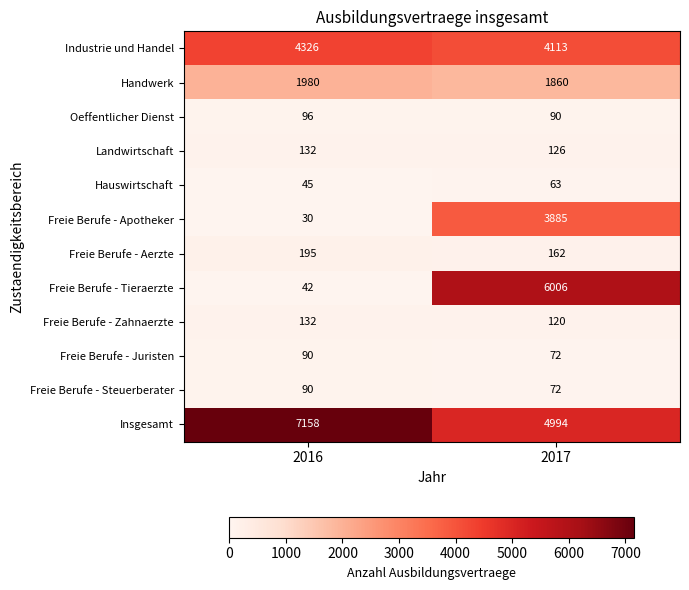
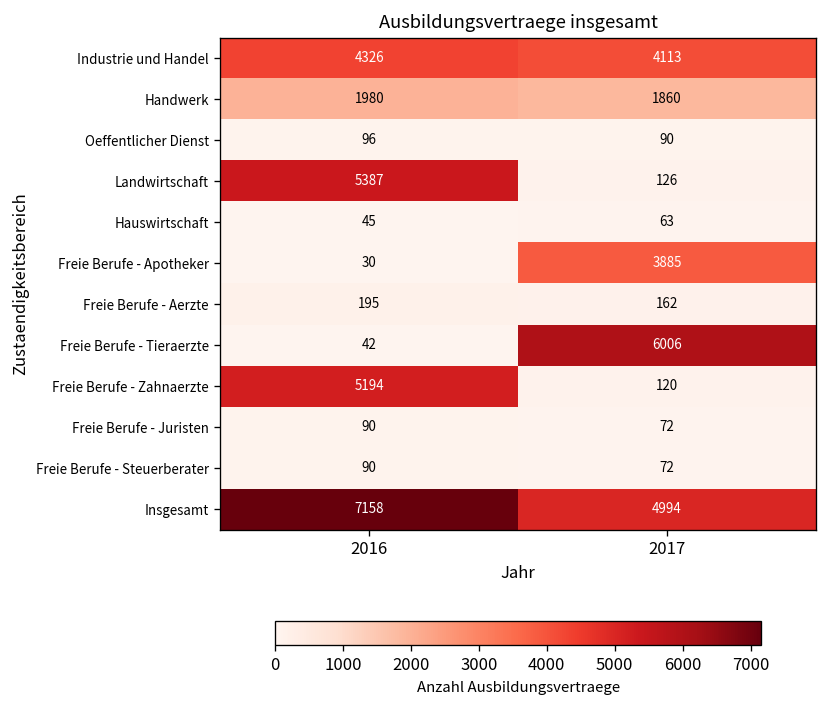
Landwirtschaft, 2016: 132 -> 5387
Freie Berufe - Zahnaerzte, 2016: 132 -> 5194
